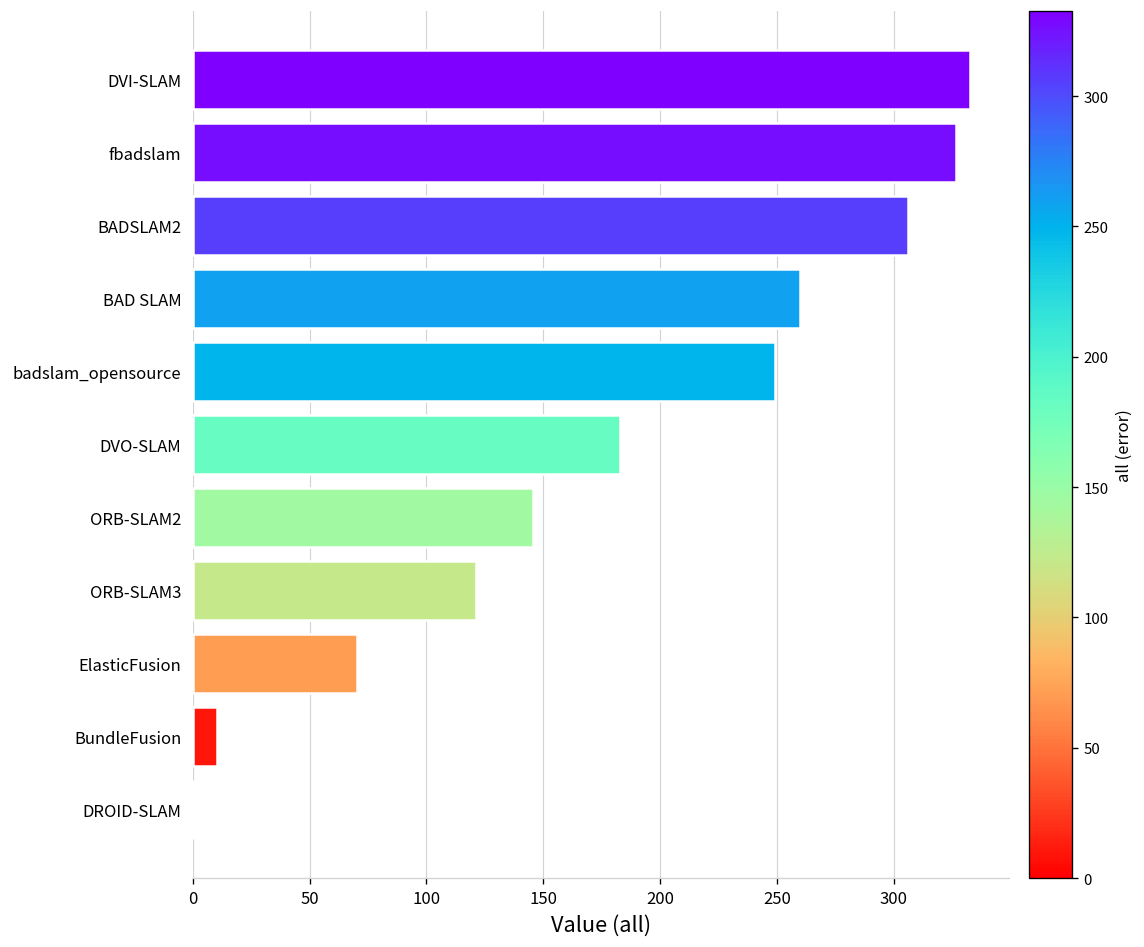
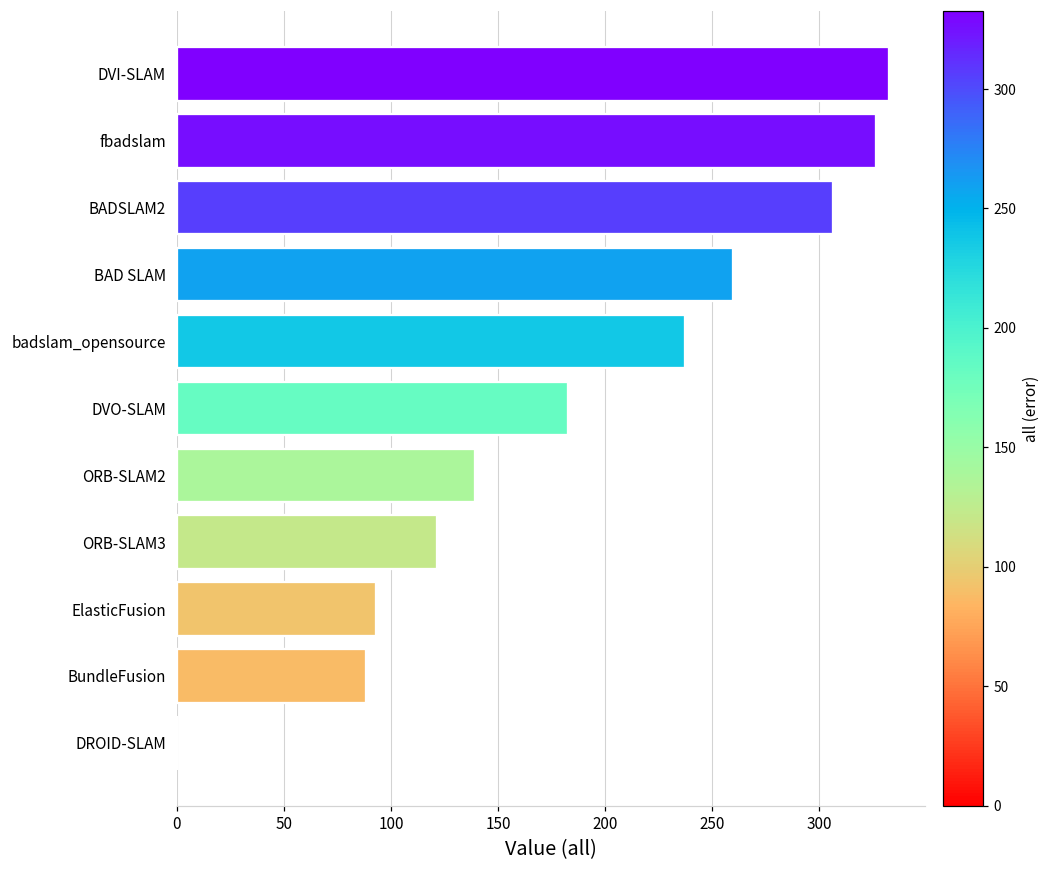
badslam_opensource: 249 -> 237
ORB-SLAM2: 145 -> 139
ElasticFusion: 70 -> 93
BundleFusion: 10 -> 88
